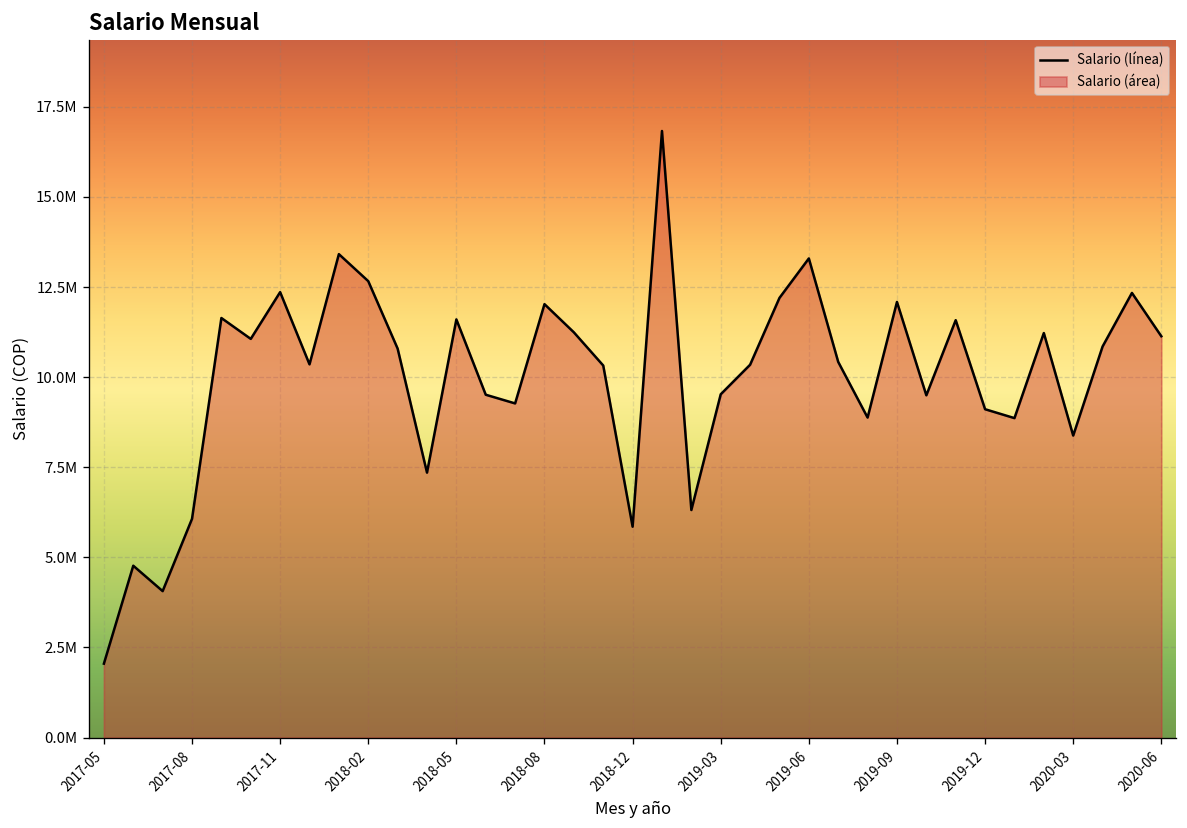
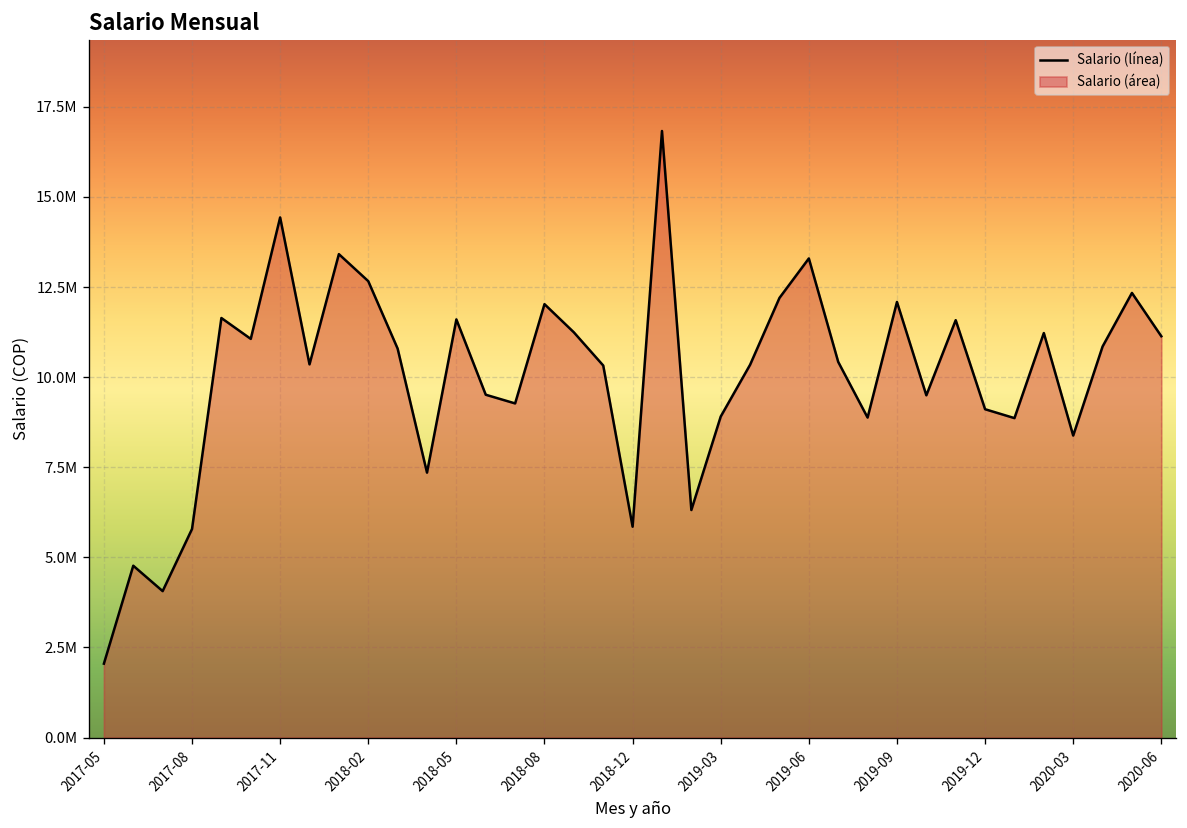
2017-08: 6100000 -> 5800000
2017-11: 12400000 -> 14400000
2019-03: 9500000 -> 8900000
